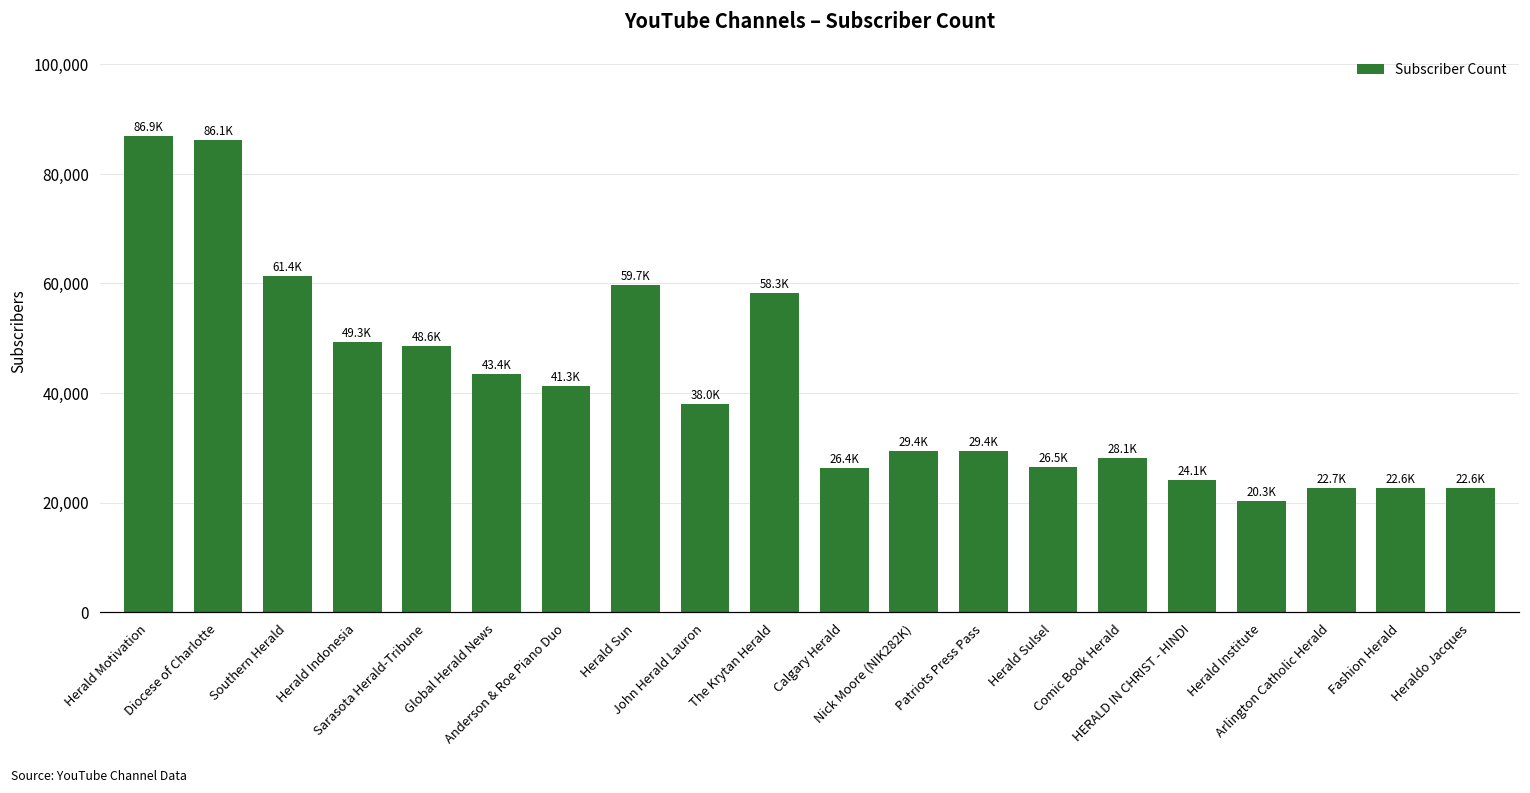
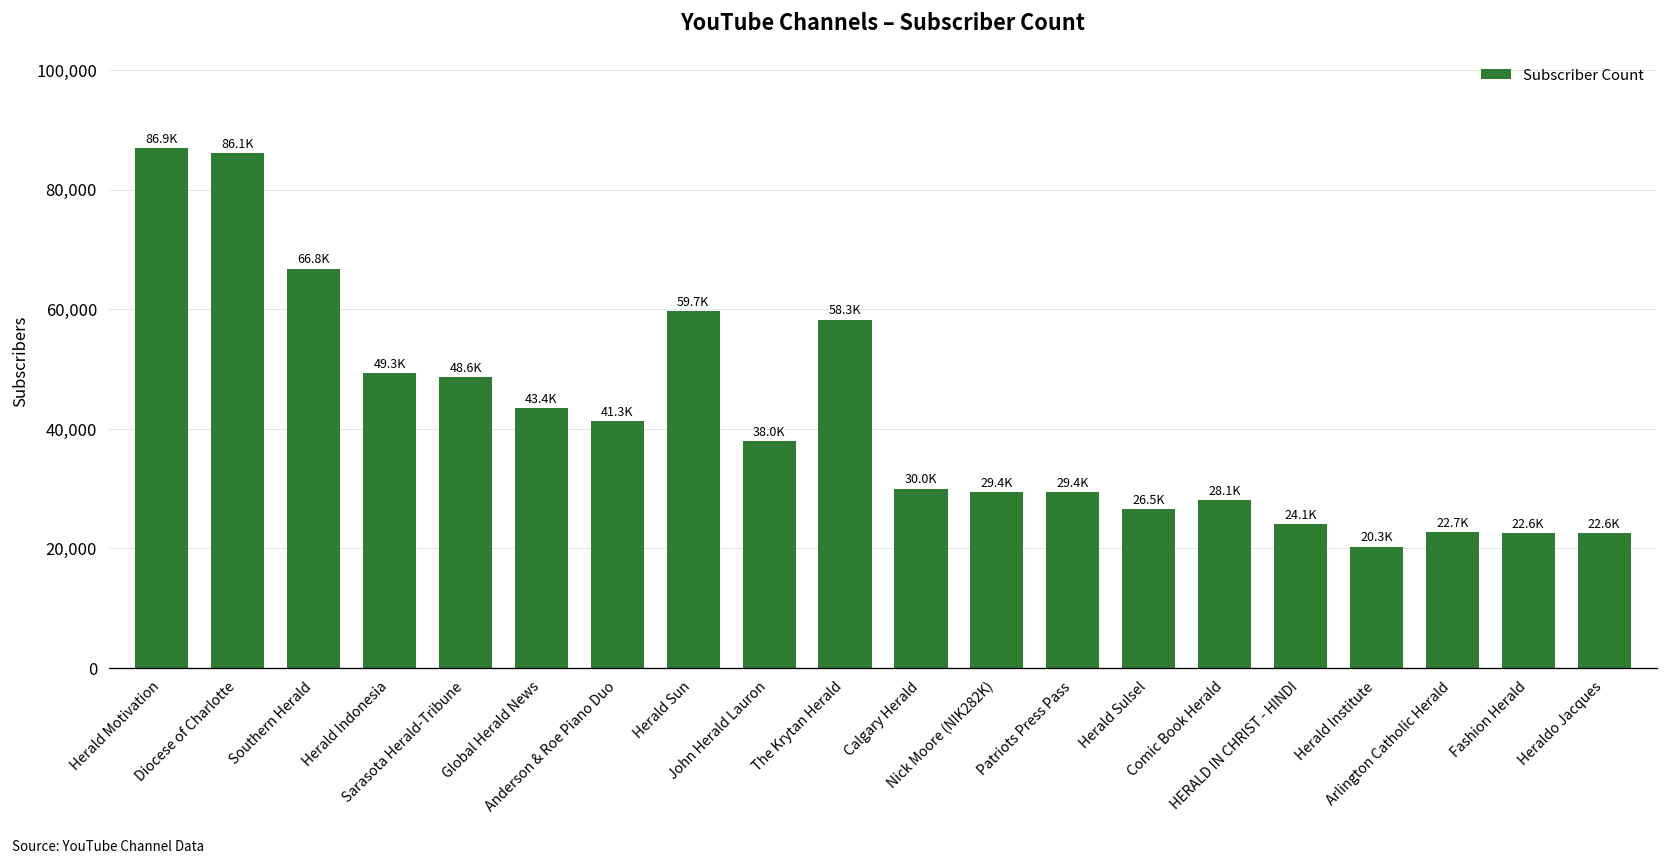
Southern Herald: 61.4K -> 66.8K
Calgary Herald: 26.4K -> 30.0K
